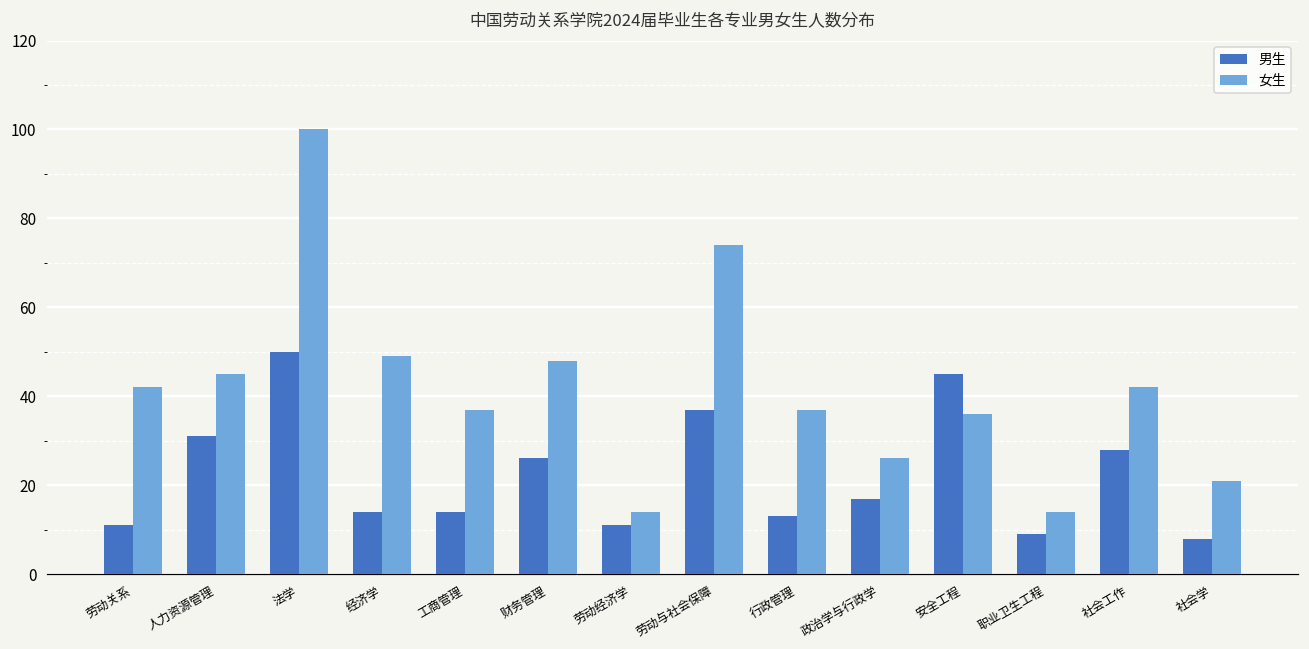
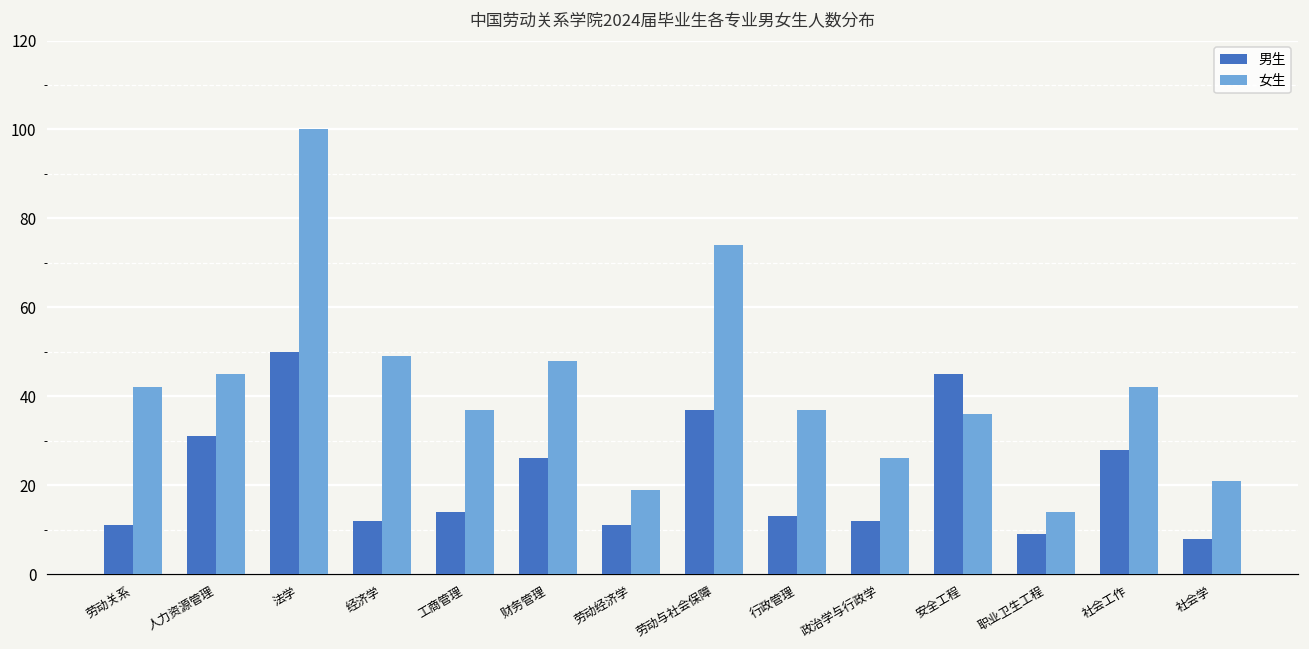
男生, 经济学: 14 -> 12
女生, 劳动经济学: 14 -> 19
男生, 政治学与行政学: 17 -> 12
